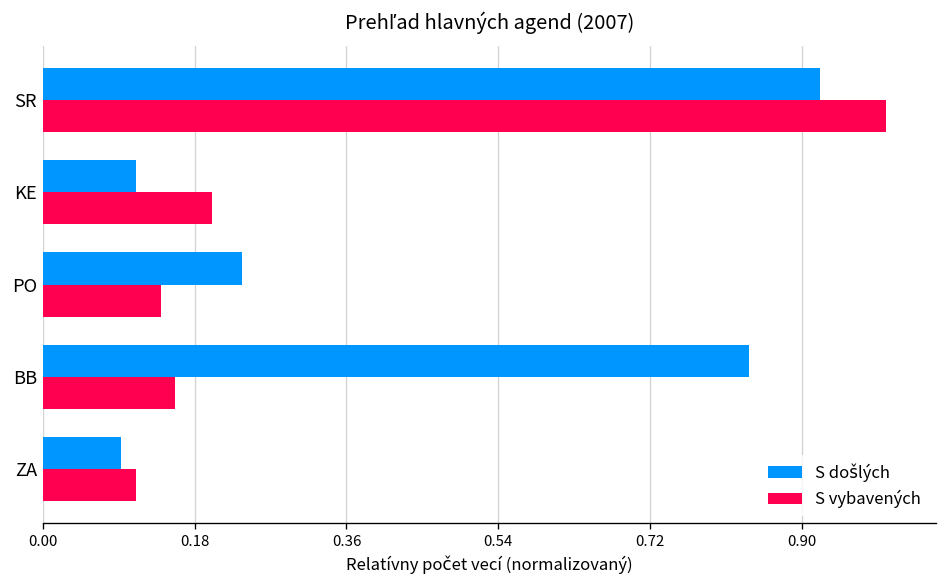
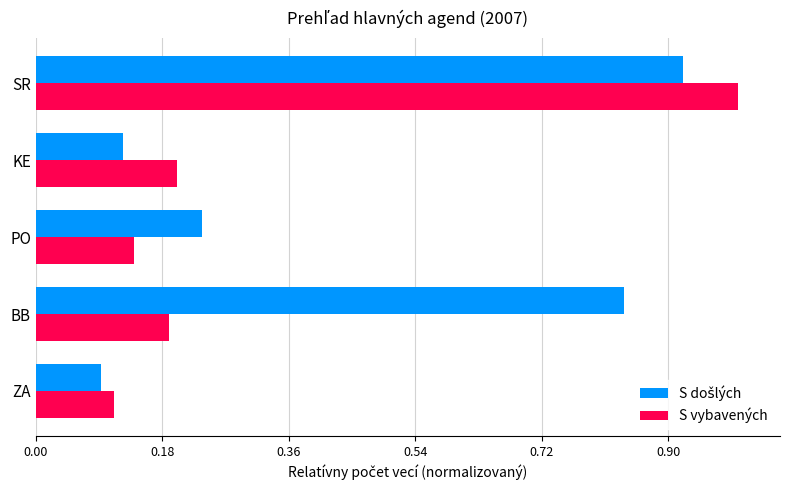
S došlých, KE: 0.11 -> 0.12
S vybavených, BB: 0.16 -> 0.19
